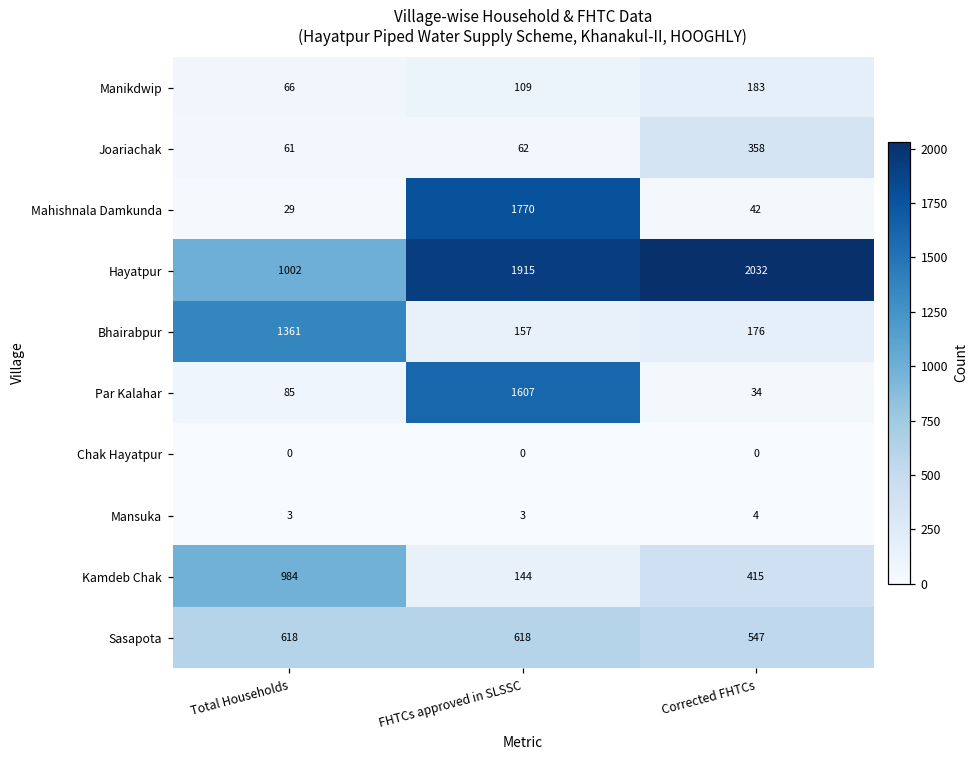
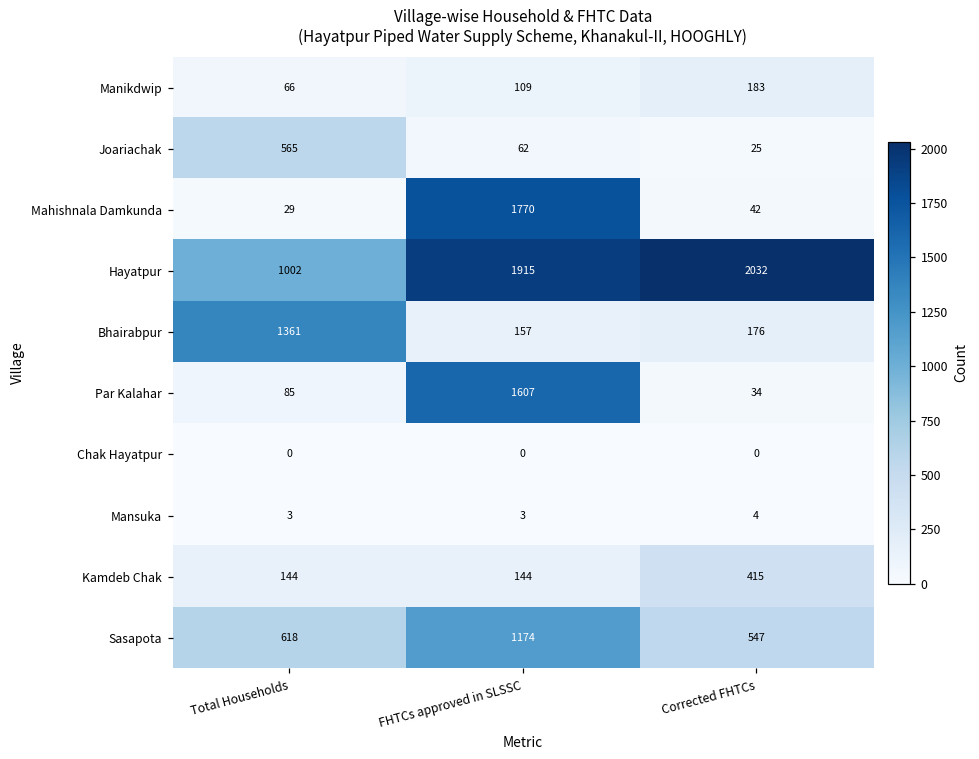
Joariachak, Total Households: 61 -> 565
Joariachak, Corrected FHTCs: 358 -> 25
Kamdeb Chak, Total Households: 984 -> 144
Sasapota, FHTCs approved in SLSSC: 618 -> 1174
